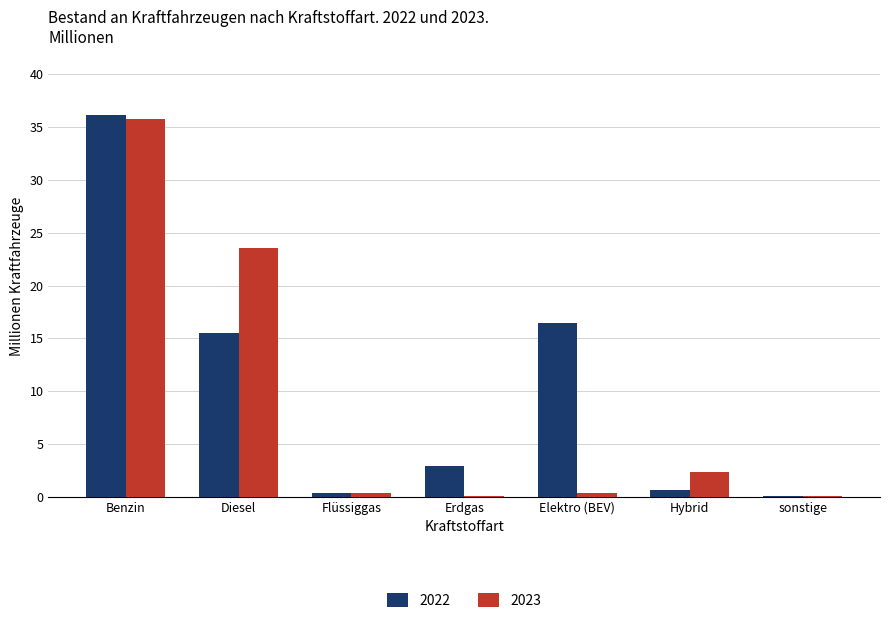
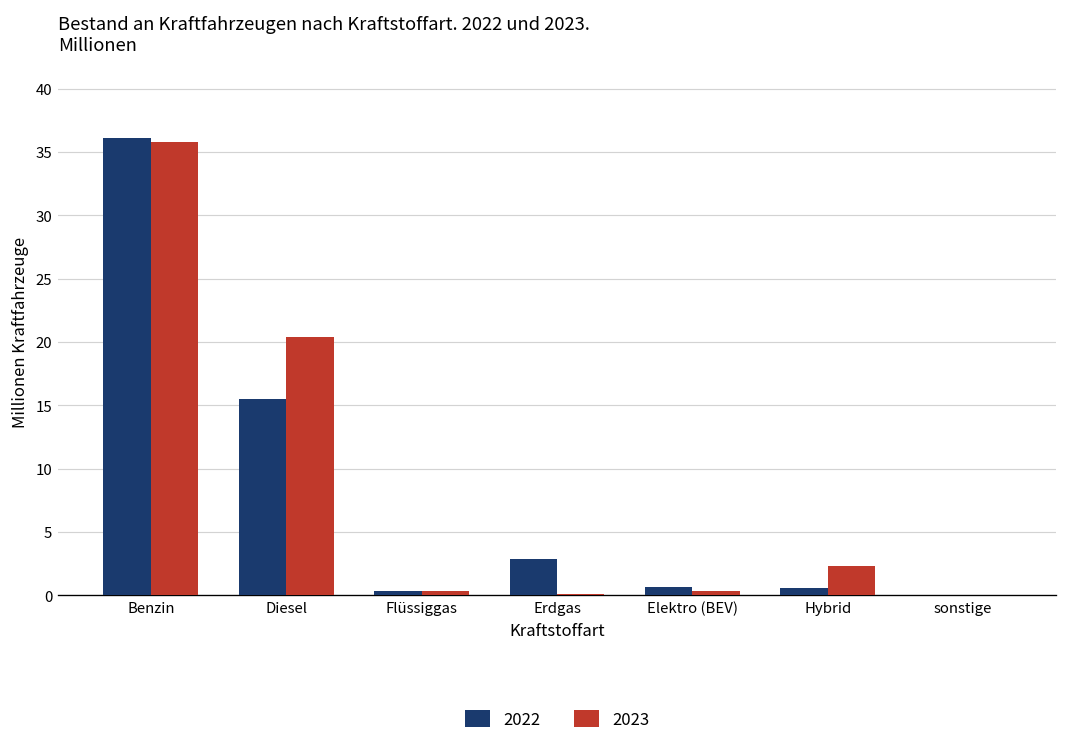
2023, Diesel: 23.6 -> 20.4
2022, Elektro (BEV): 16.5 -> 0.7
